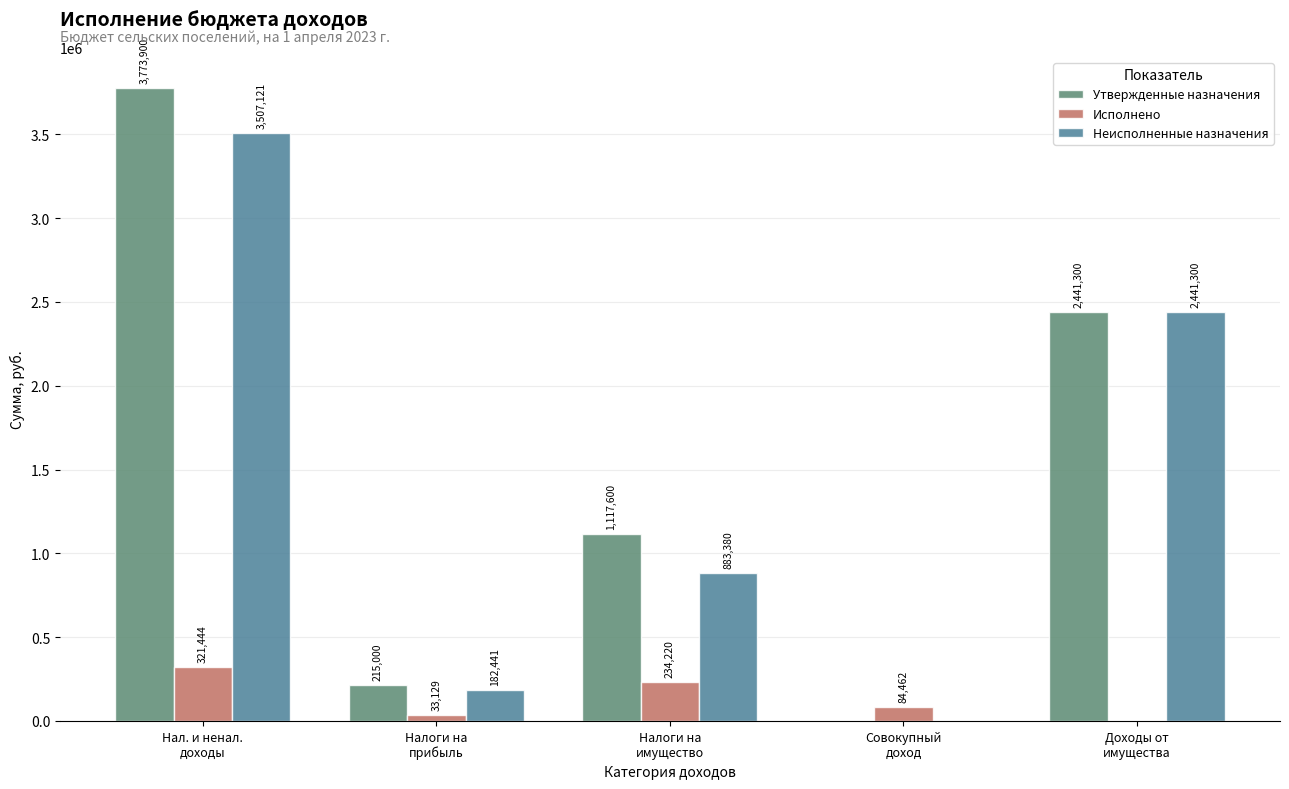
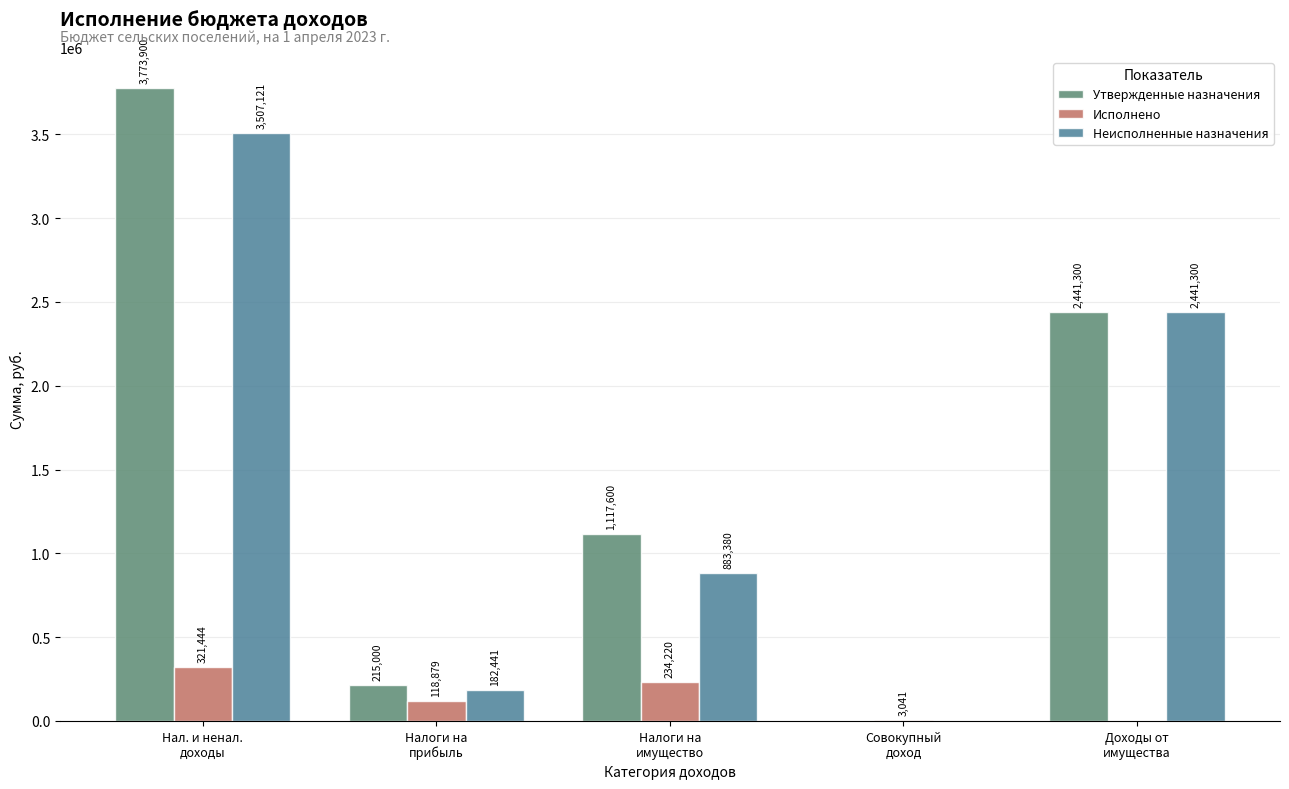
Исполнено, Налоги на прибыль: 33,129 -> 118,879
Исполнено, Совокупный доход: 84,462 -> 3,041
